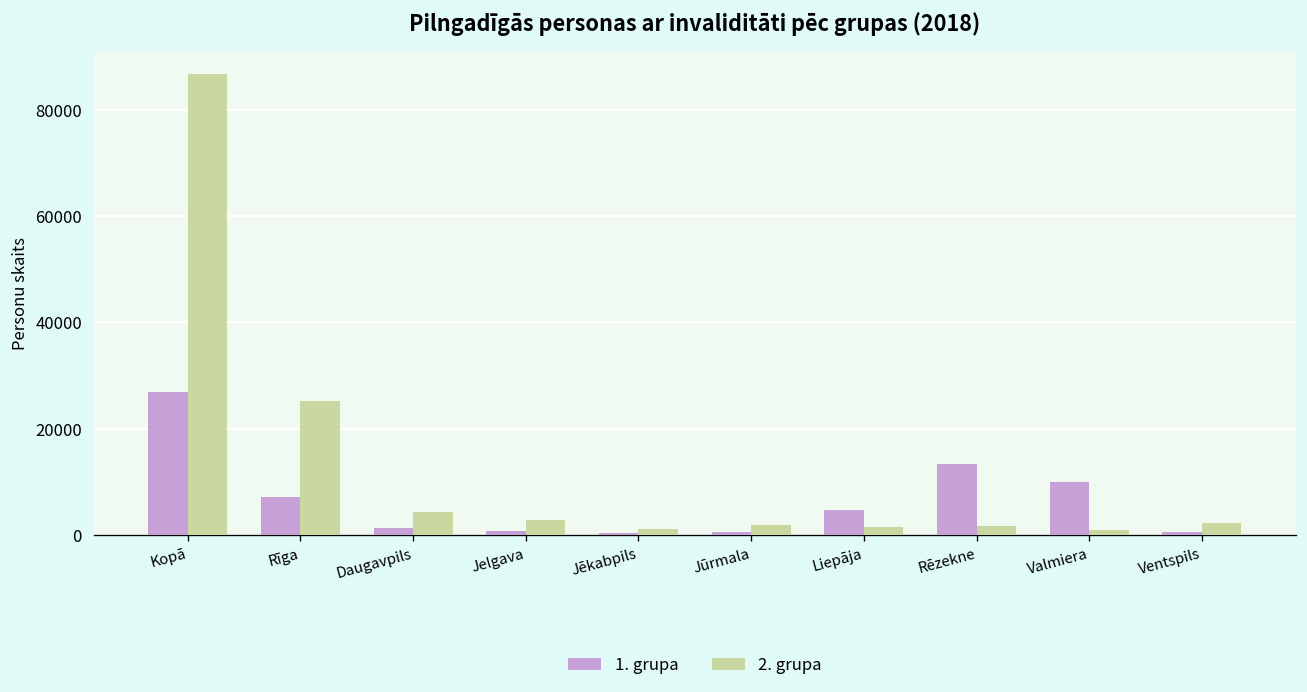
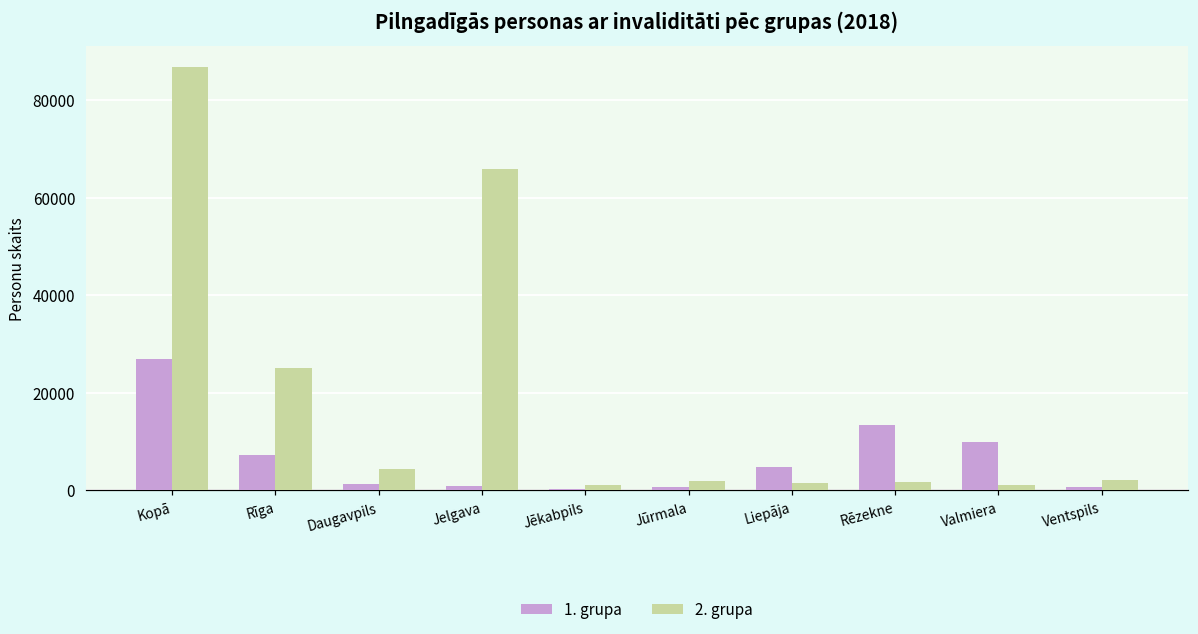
2. grupa, Jelgava: 3000 -> 66000
